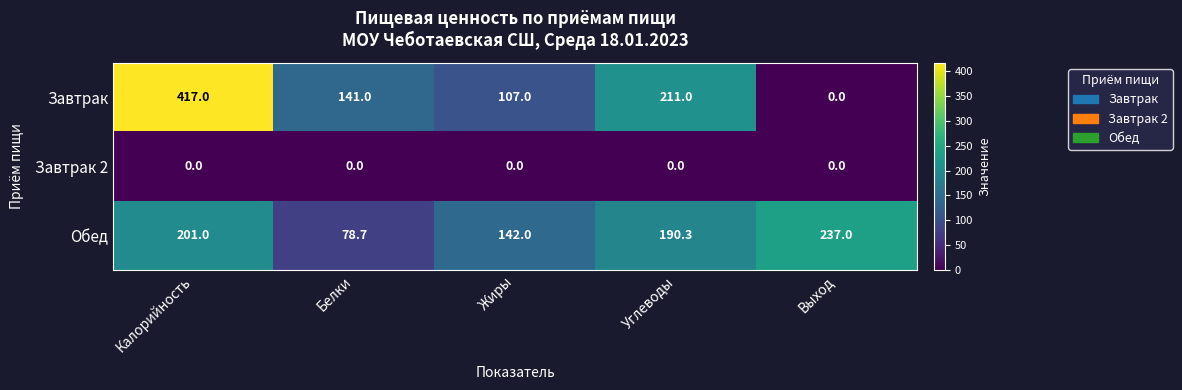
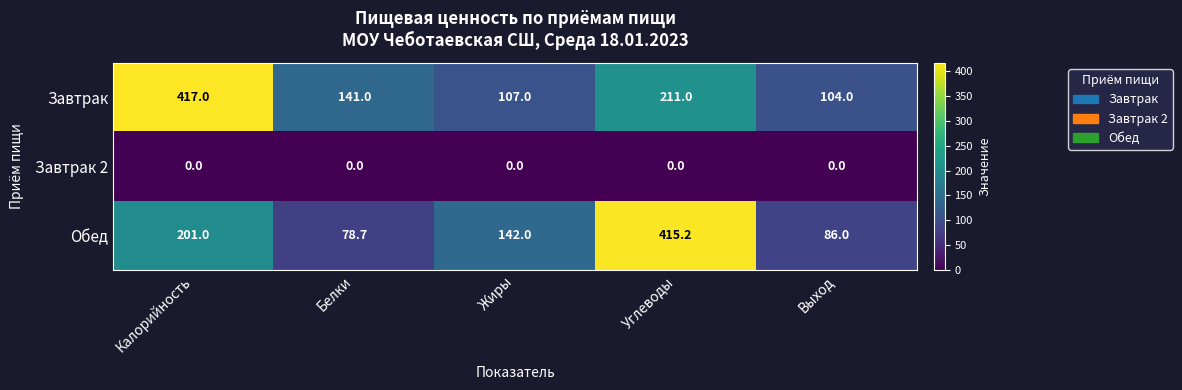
Завтрак, Выход: 0.0 -> 104.0
Обед, Углеводы: 190.3 -> 415.2
Обед, Выход: 237.0 -> 86.0
